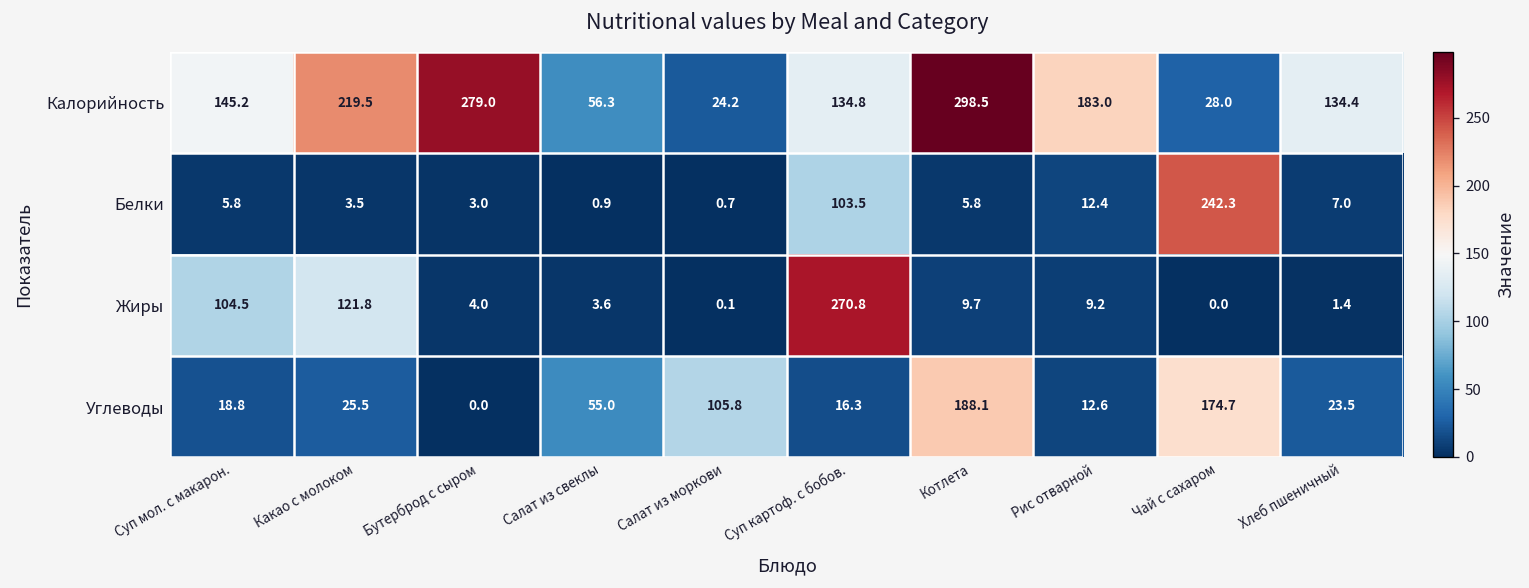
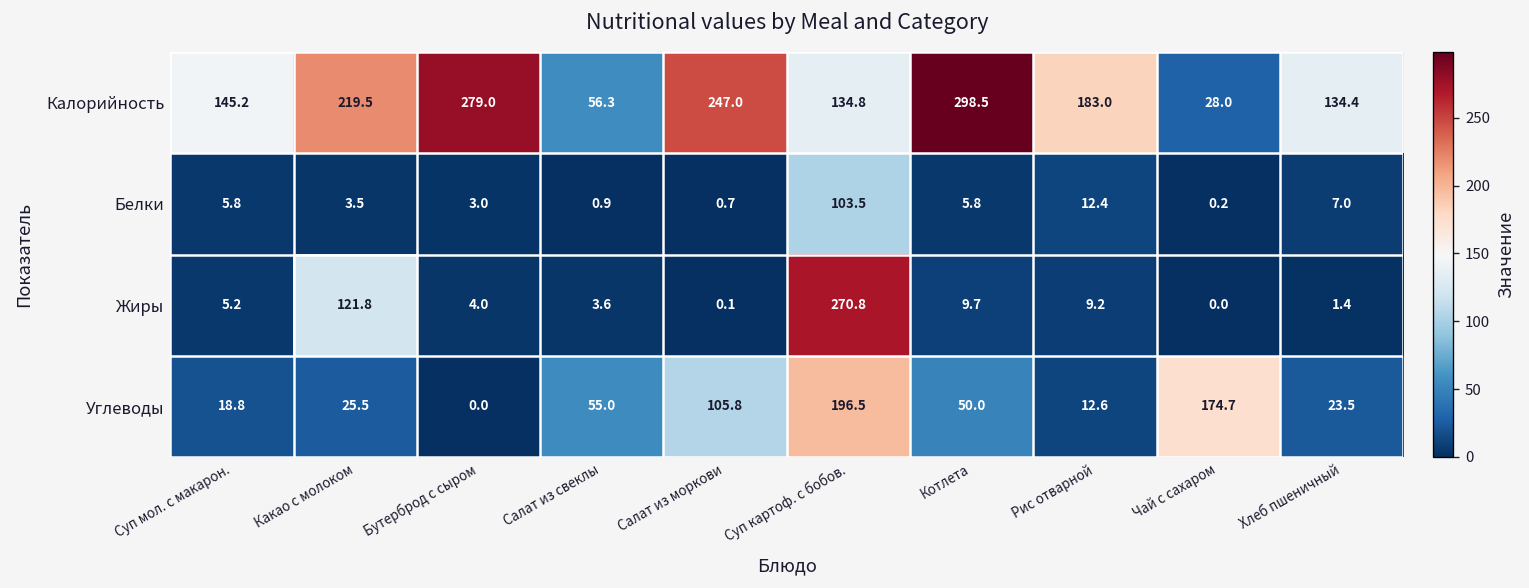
Калорийность, Салат из моркови: 24.2 -> 247.0
Белки, Чай с сахаром: 242.3 -> 0.2
Жиры, Суп мол. с макарон.: 104.5 -> 5.2
Углеводы, Суп картоф. с бобов.: 16.3 -> 196.5
Углеводы, Котлета: 188.1 -> 50.0
